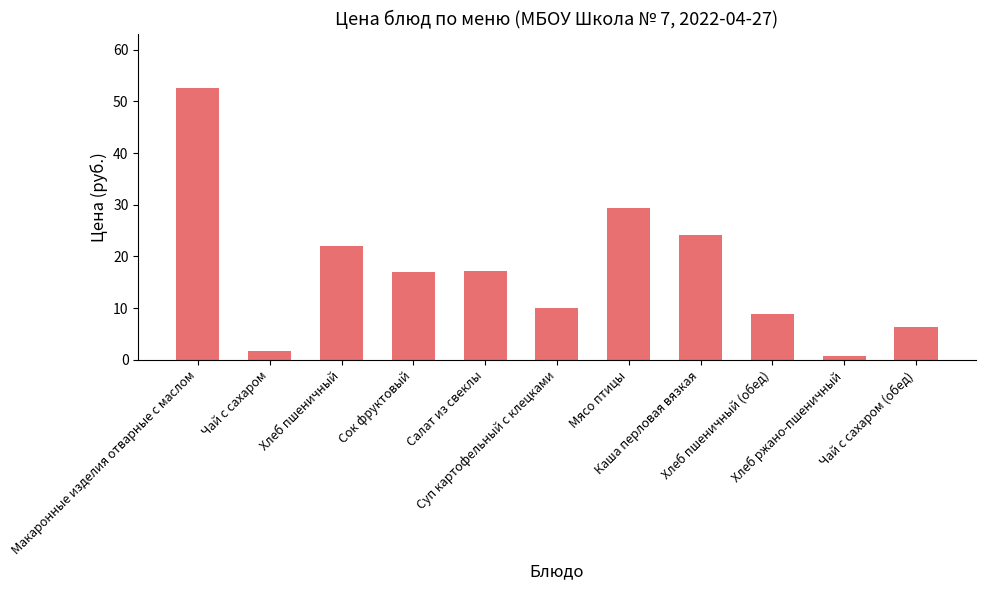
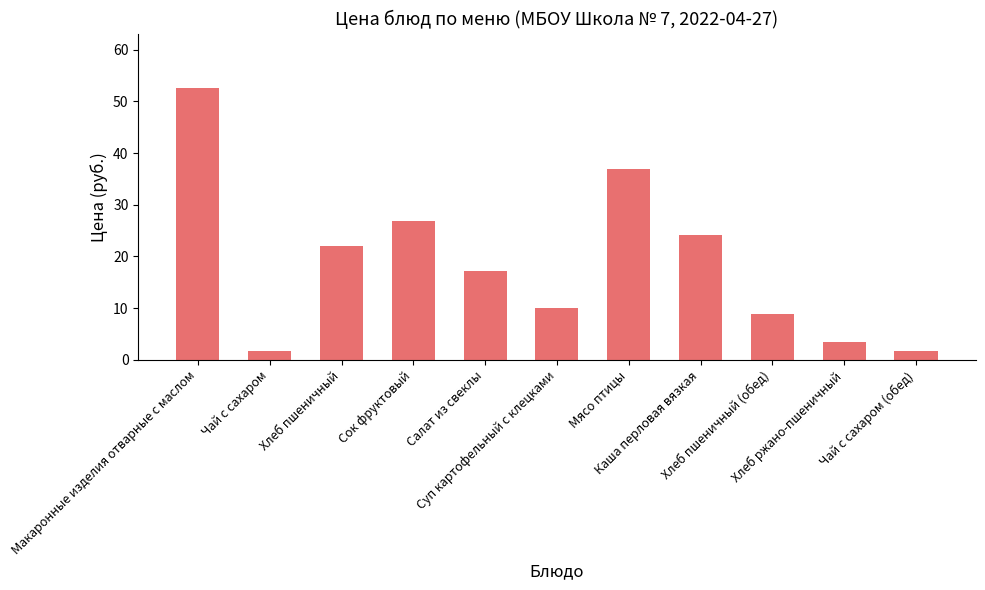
Сок фруктовый: 17 -> 27
Мясо птицы: 29 -> 37
Хлеб ржано-пшеничный: 1 -> 3
Чай с сахаром (обед): 6 -> 2
